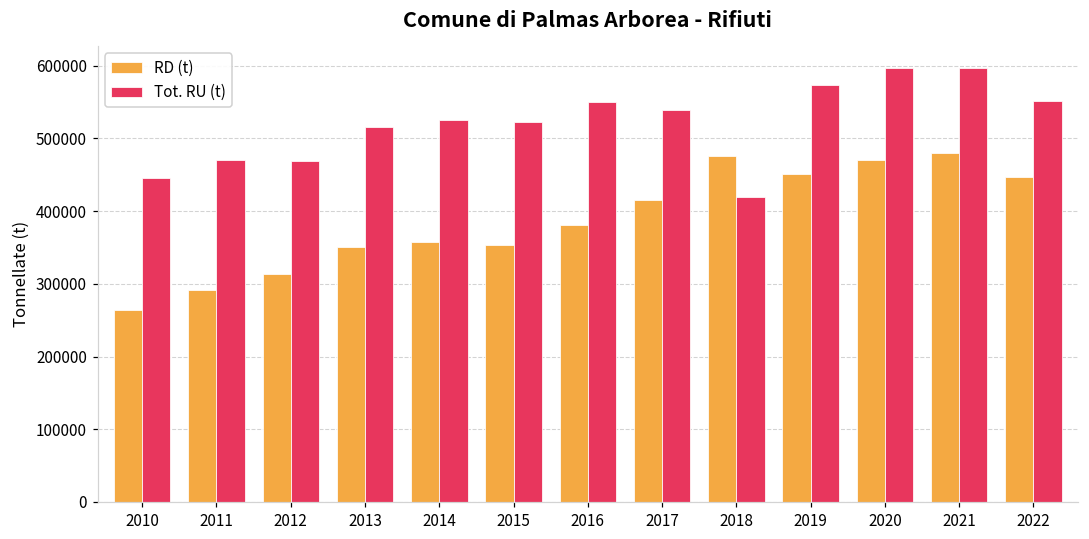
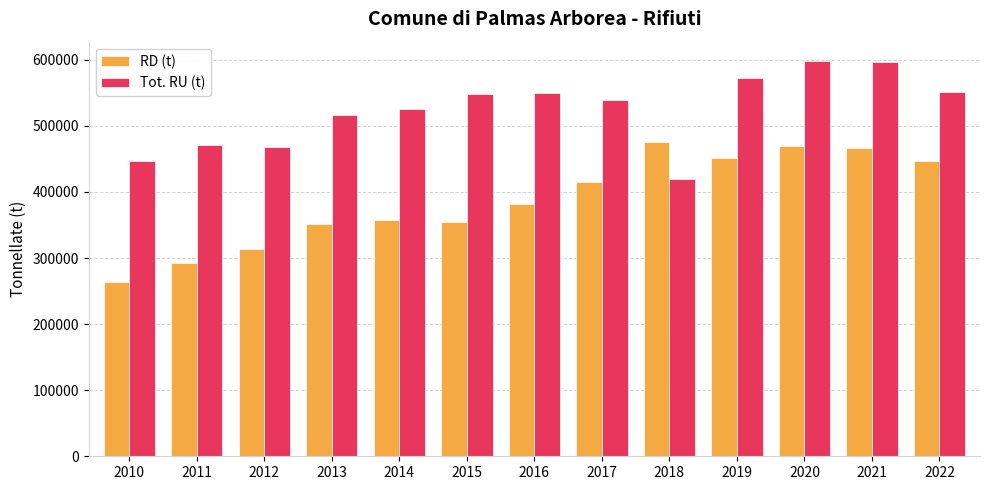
Tot. RU (t), 2015: 520000 -> 550000
RD (t), 2021: 480000 -> 470000
